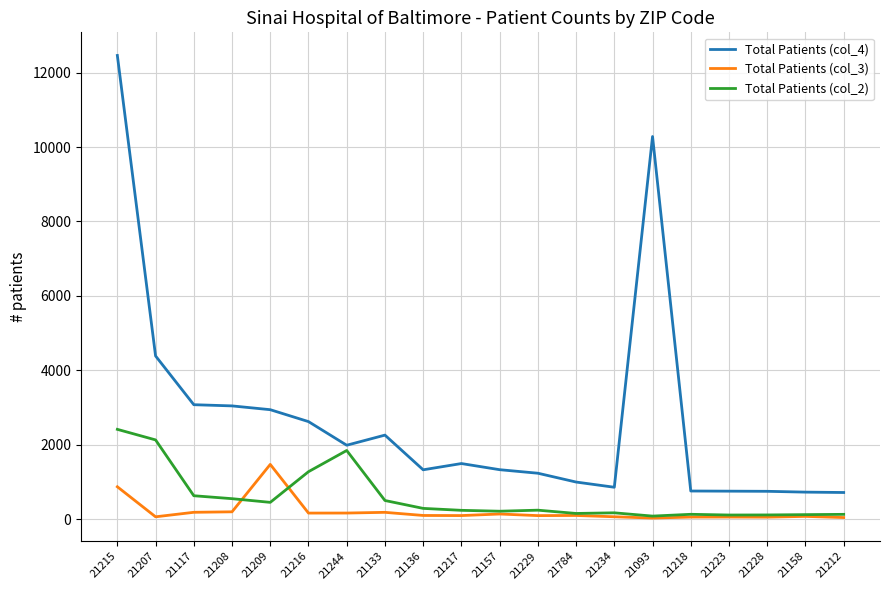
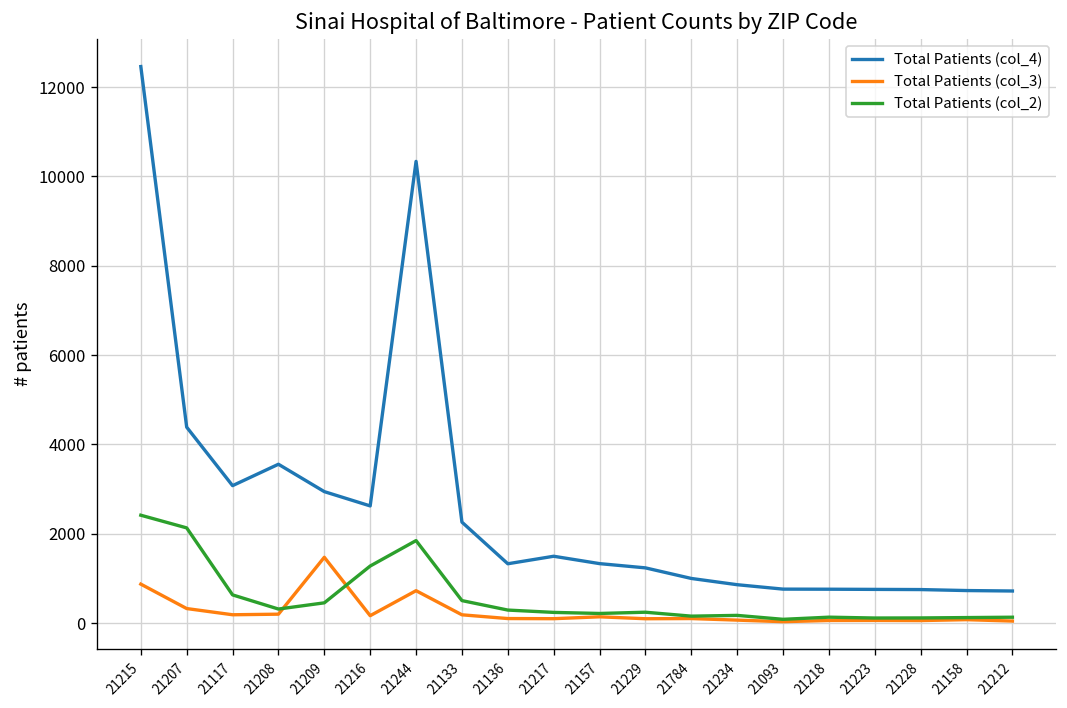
Total Patients (col_3), 21207: 100 -> 300
Total Patients (col_4), 21208: 3000 -> 3600
Total Patients (col_2), 21208: 600 -> 300
Total Patients (col_4), 21244: 2000 -> 10300
Total Patients (col_3), 21244: 200 -> 700
Total Patients (col_4), 21093: 10300 -> 800
